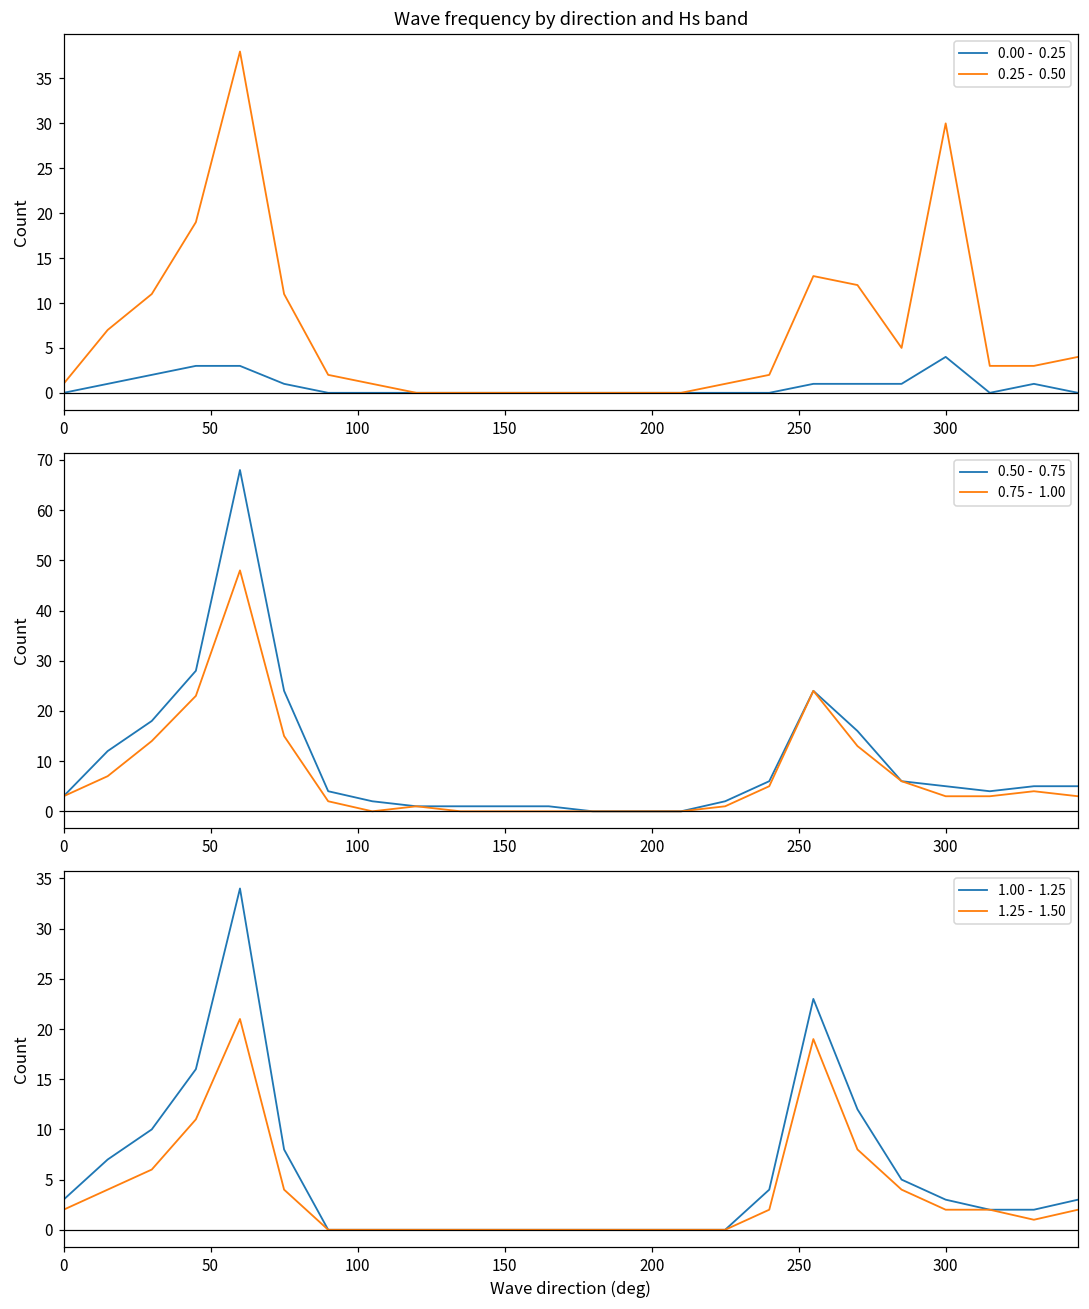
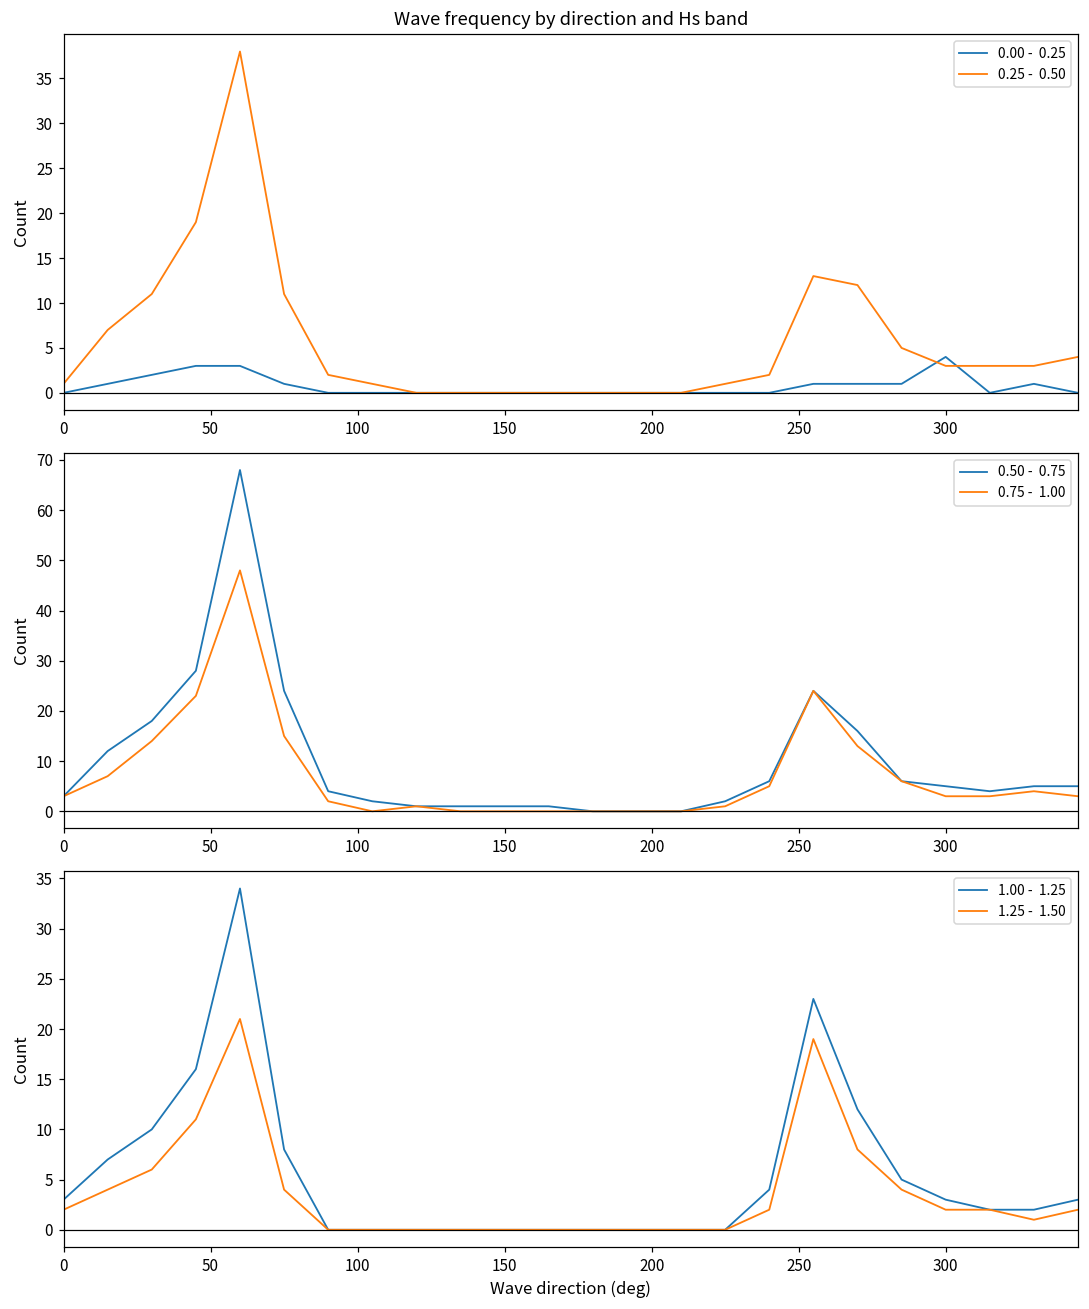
Wave frequency by direction and Hs band, 0.25 - 0.50, 300: 30 -> 3
